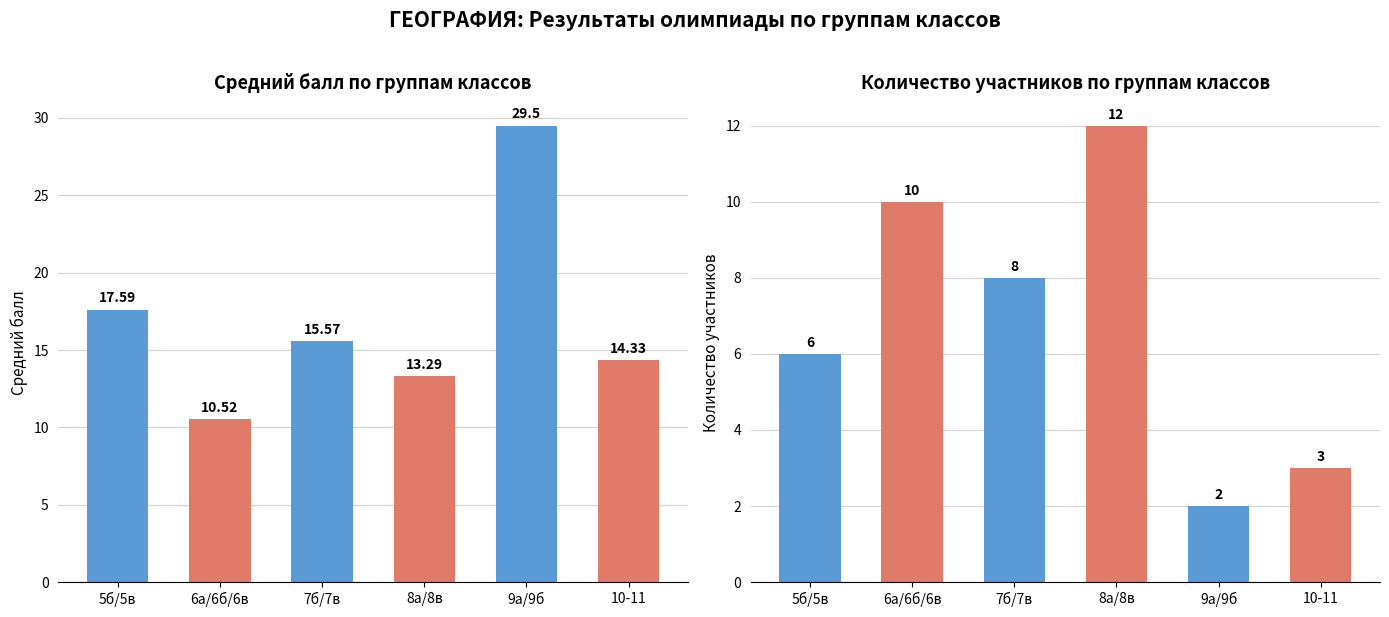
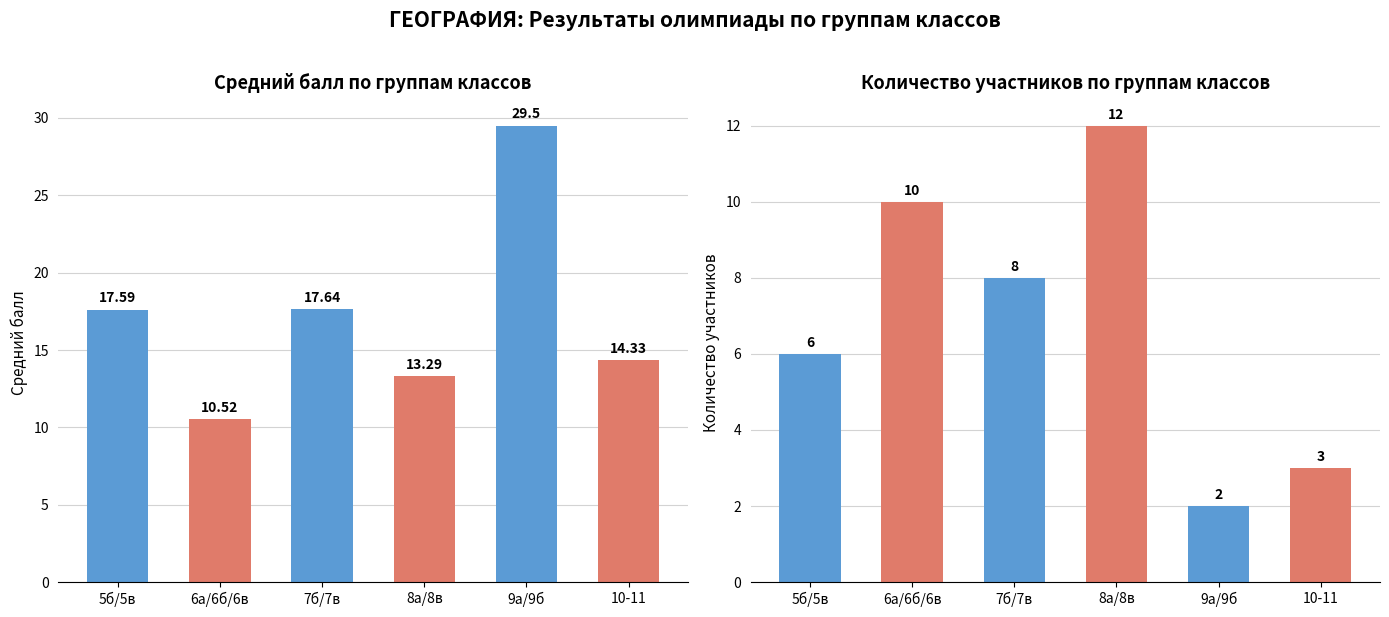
Средний балл по группам классов, 7б/7в: 15.57 -> 17.64
